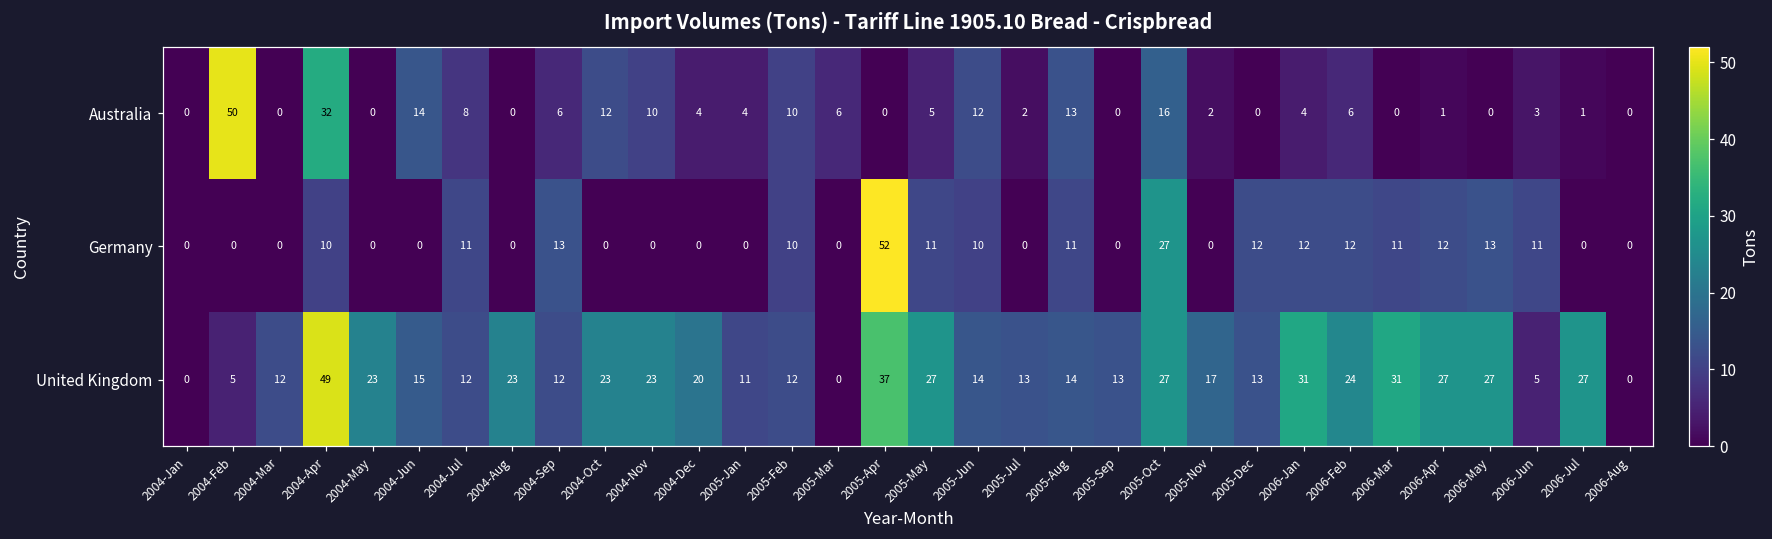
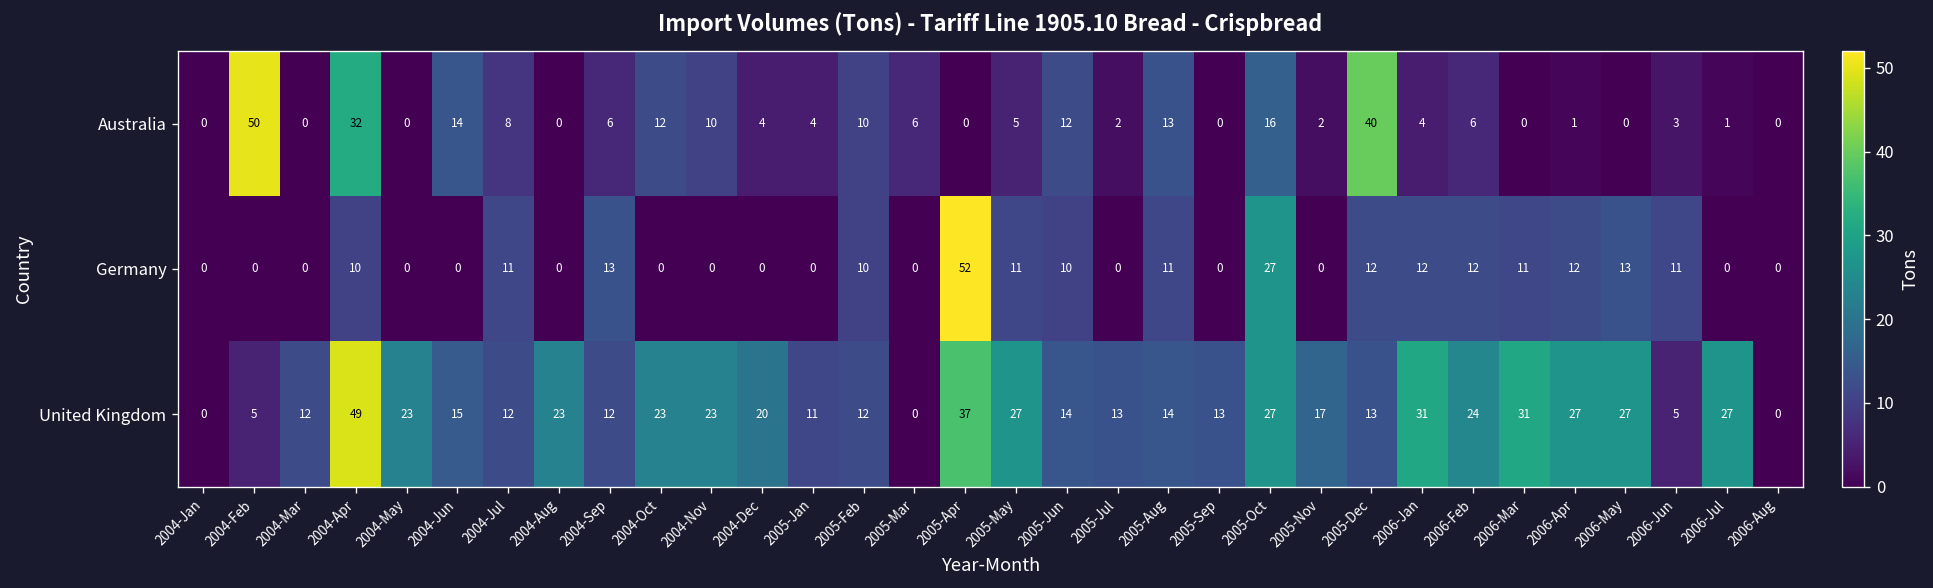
Australia, 2005-Dec: 0 -> 40
